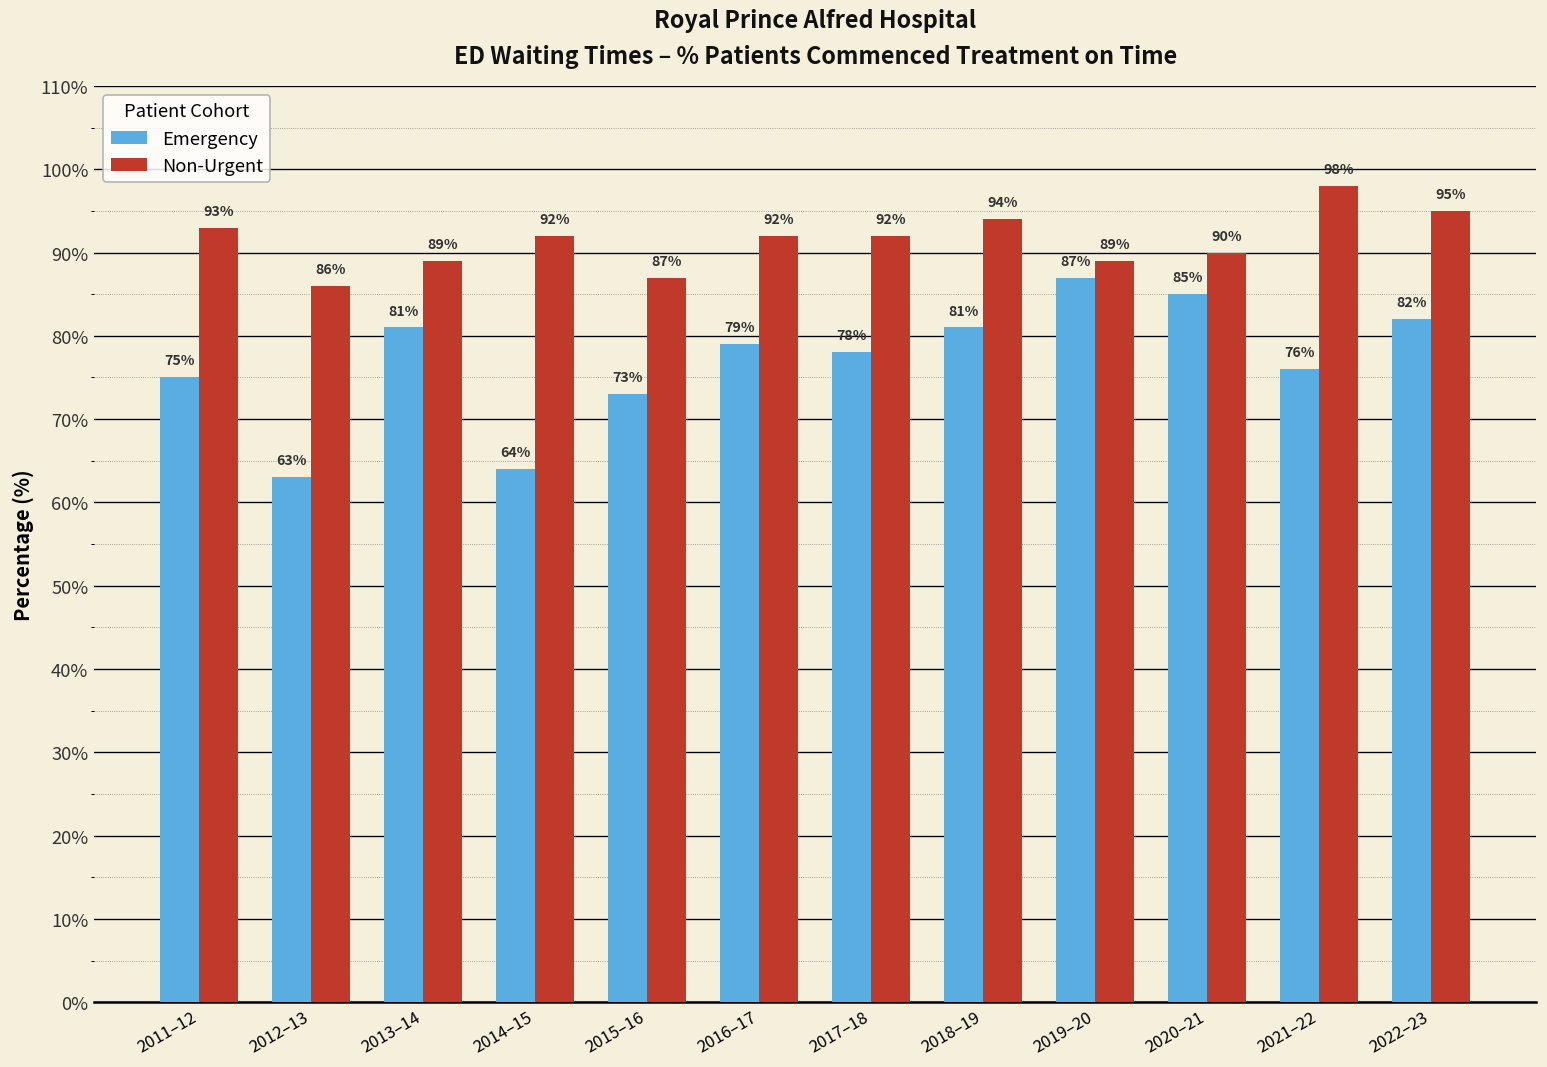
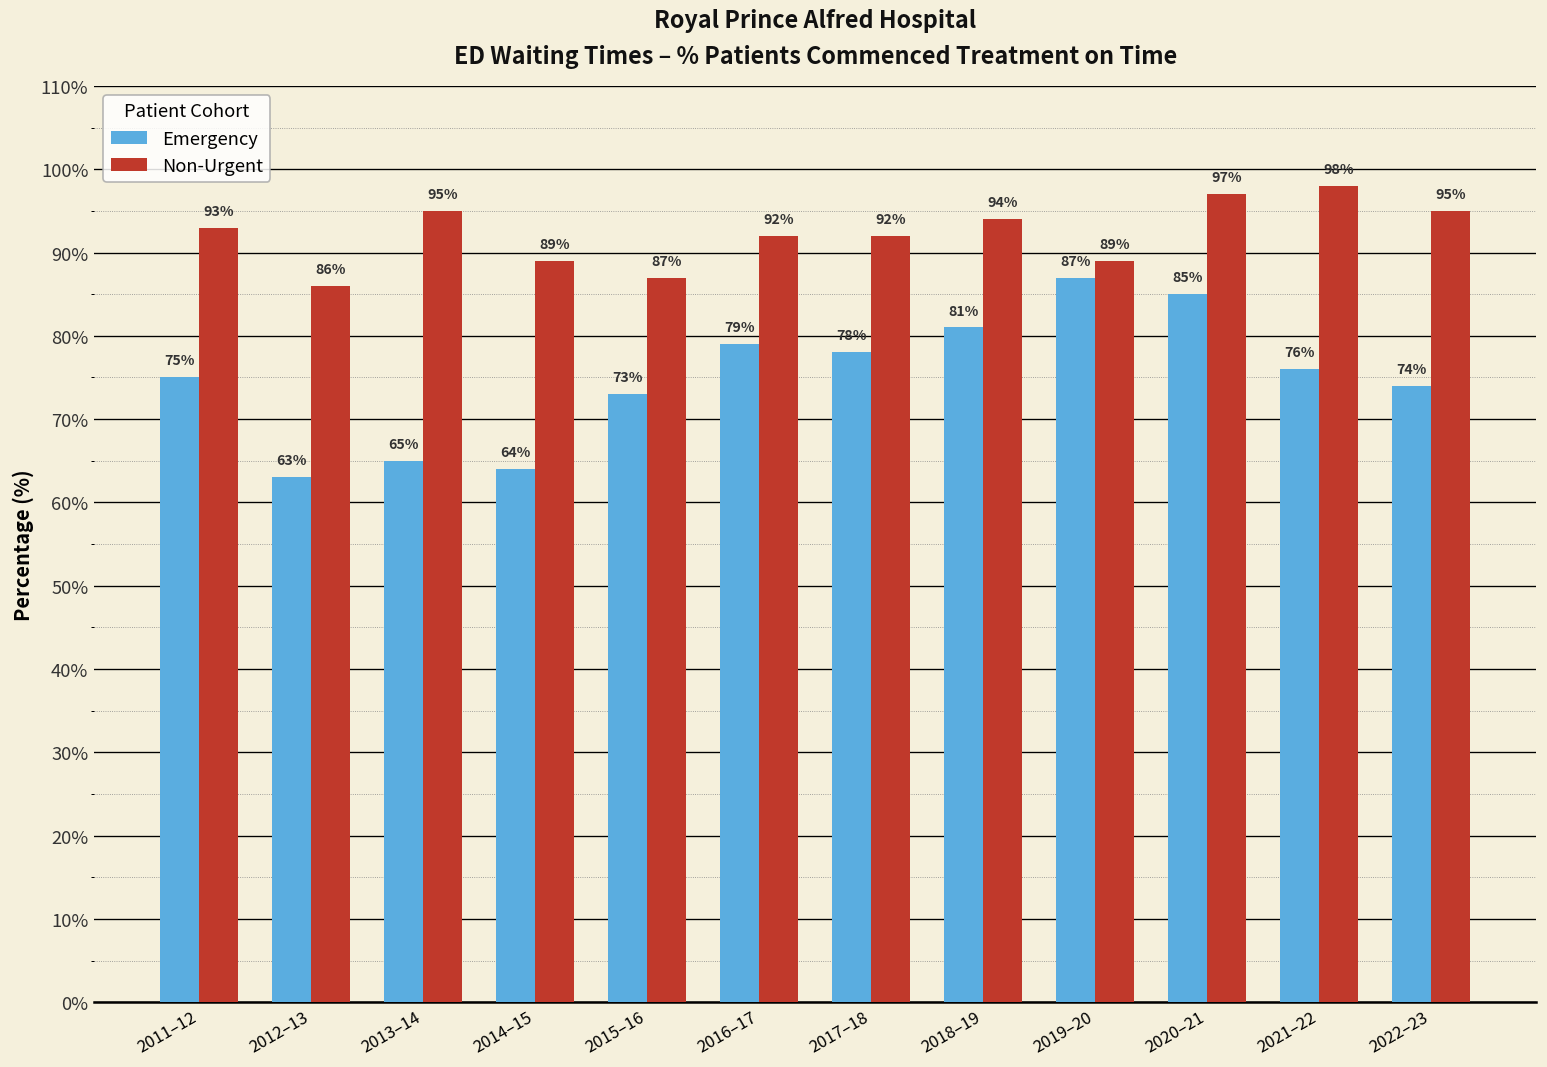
Emergency, 2013–14: 81% -> 65%
Non-Urgent, 2013–14: 89% -> 95%
Non-Urgent, 2014–15: 92% -> 89%
Non-Urgent, 2020–21: 90% -> 97%
Emergency, 2022–23: 82% -> 74%
